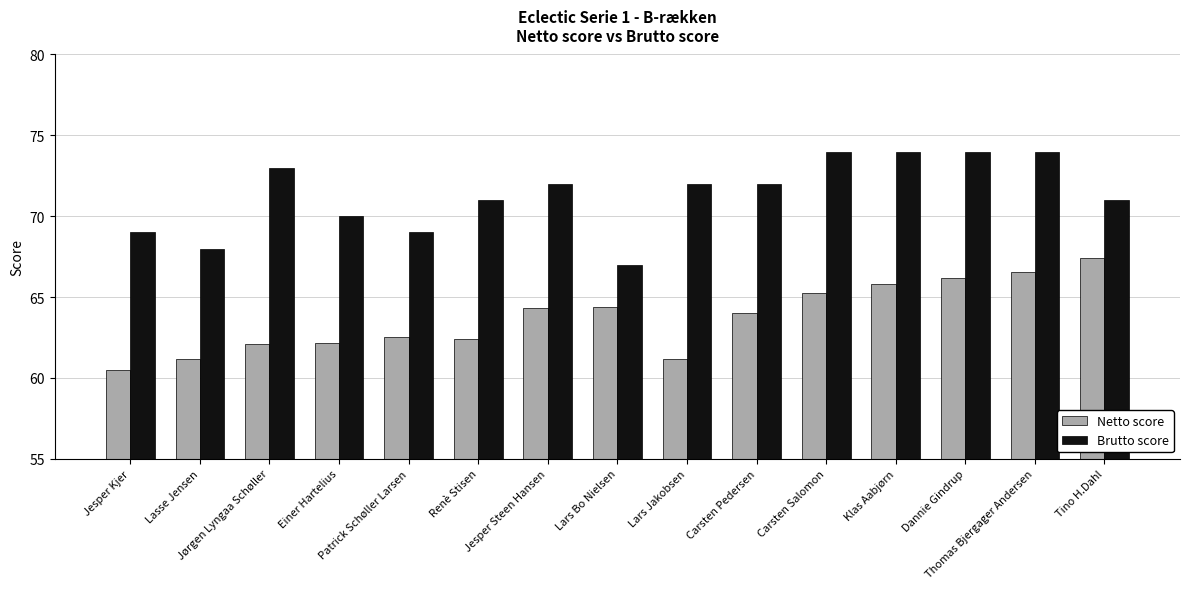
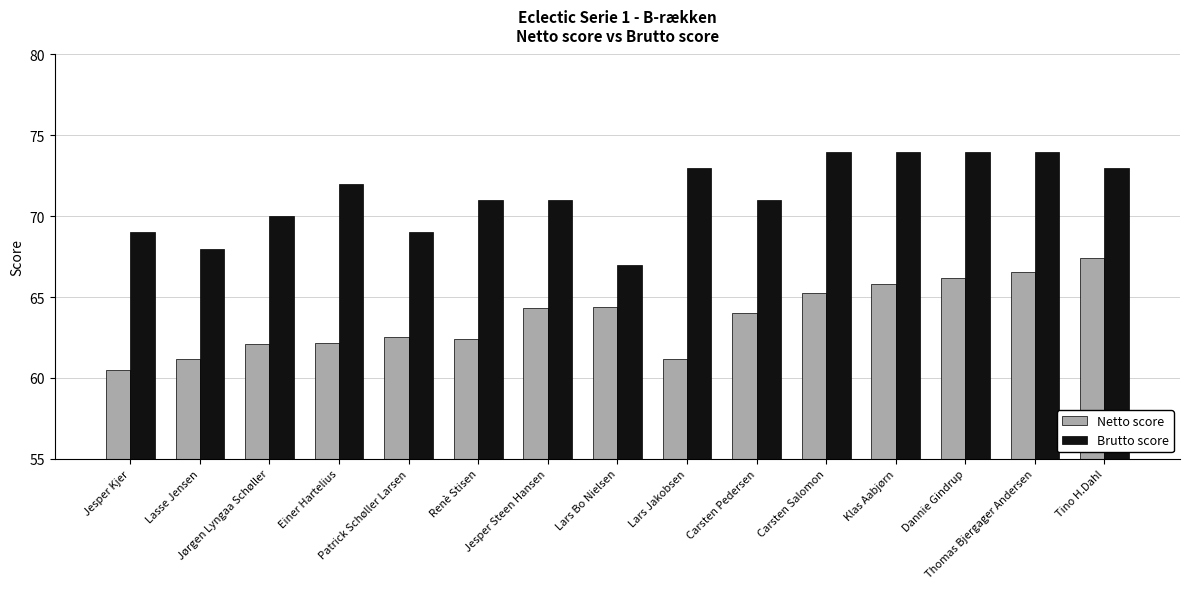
Brutto score, Jørgen Lyngaa Schøller: 73 -> 70
Brutto score, Einer Hartelius: 70 -> 72
Brutto score, Jesper Steen Hansen: 72 -> 71
Brutto score, Lars Jakobsen: 72 -> 73
Brutto score, Carsten Pedersen: 72 -> 71
Brutto score, Tino H.Dahl: 71 -> 73
